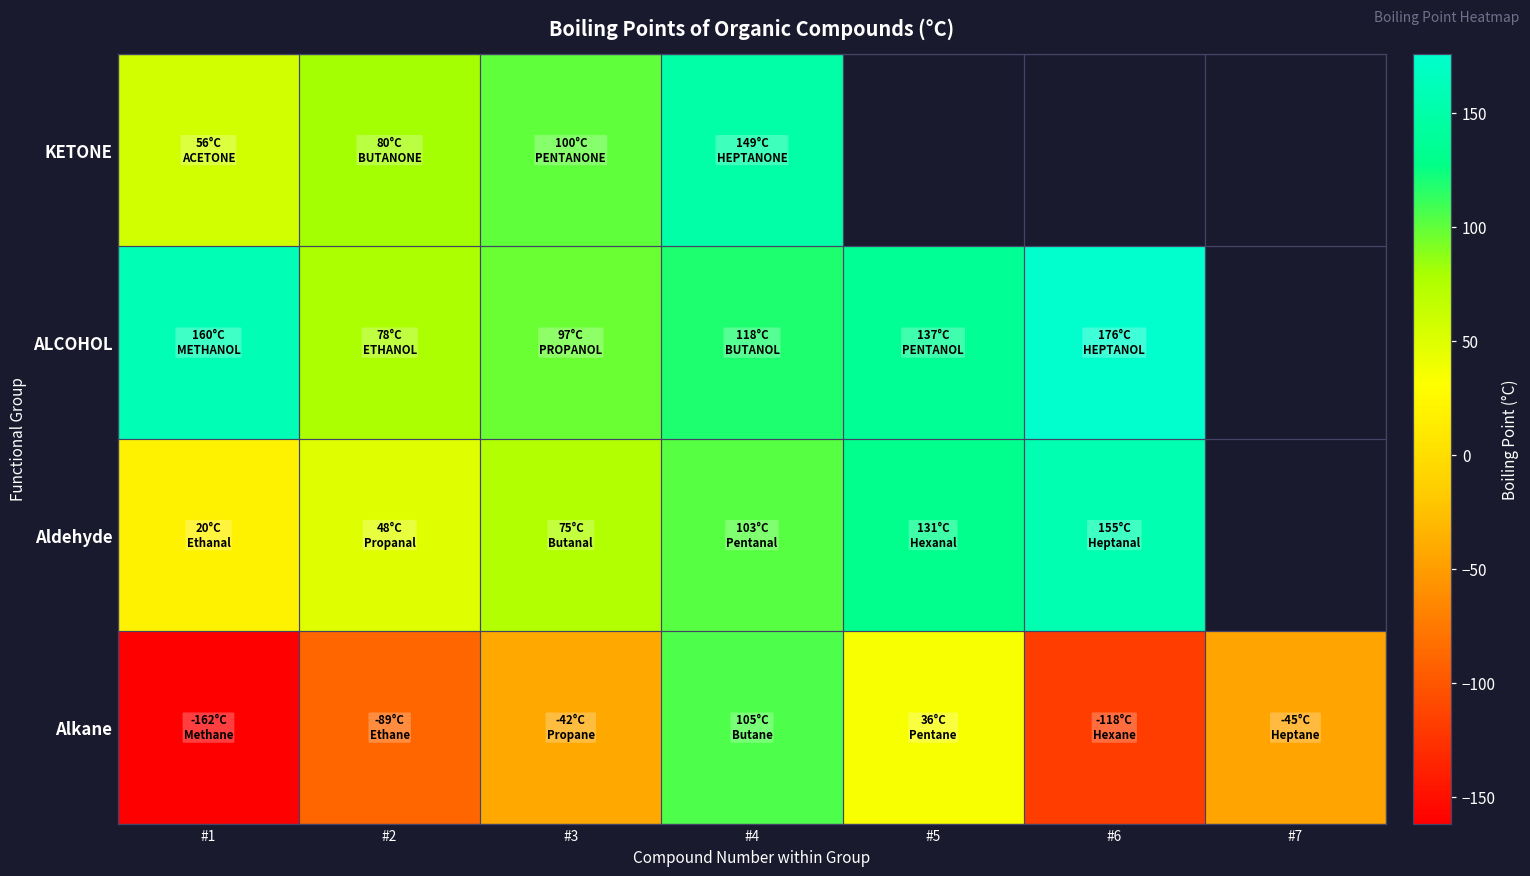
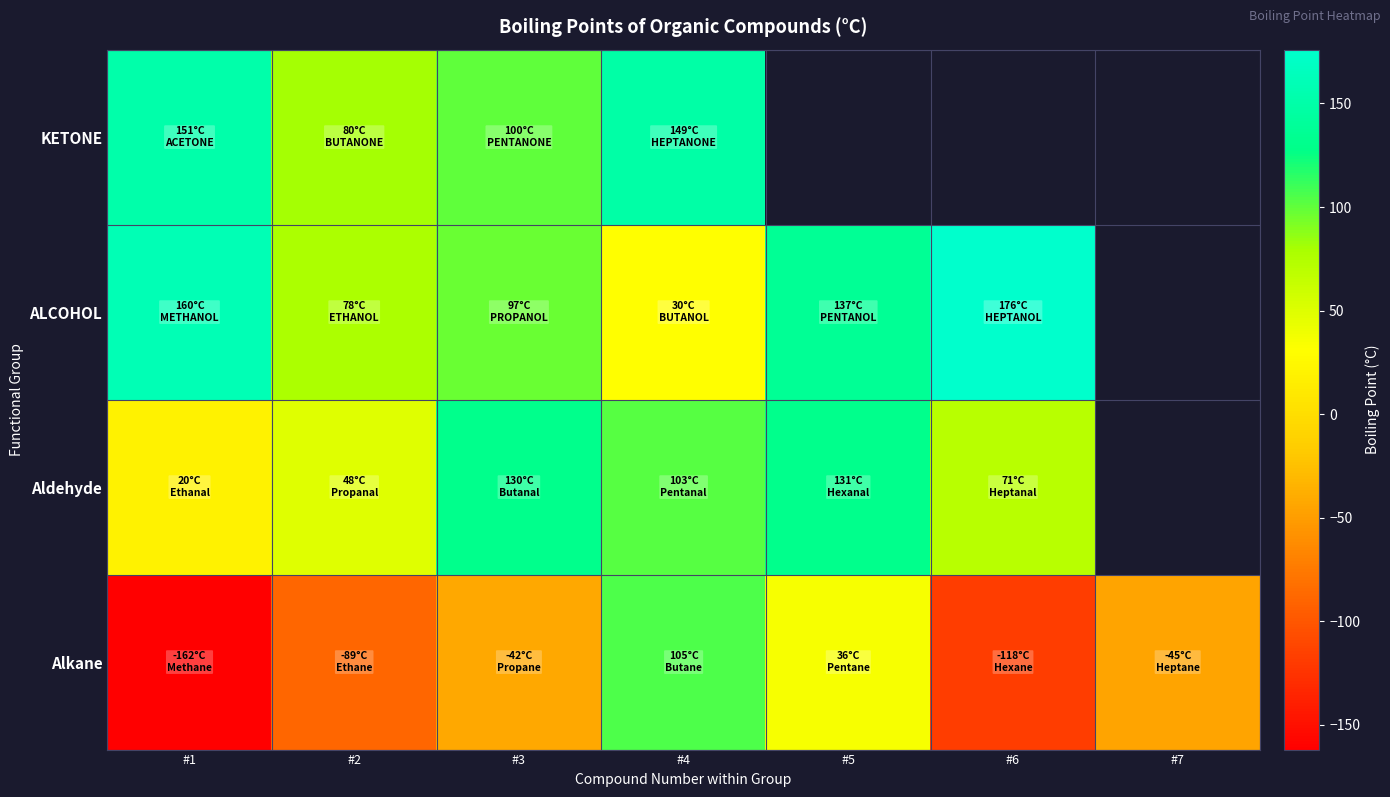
KETONE, #1: 56°C -> 151°C
ALCOHOL, #4: 118°C -> 30°C
Aldehyde, #3: 75°C -> 130°C
Aldehyde, #6: 155°C -> 71°C
